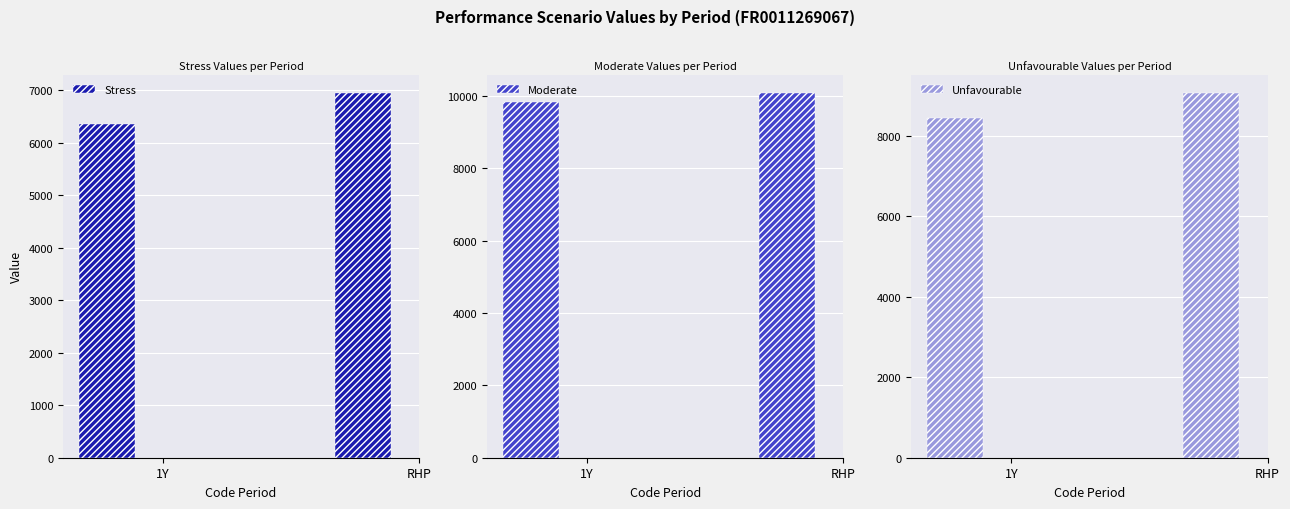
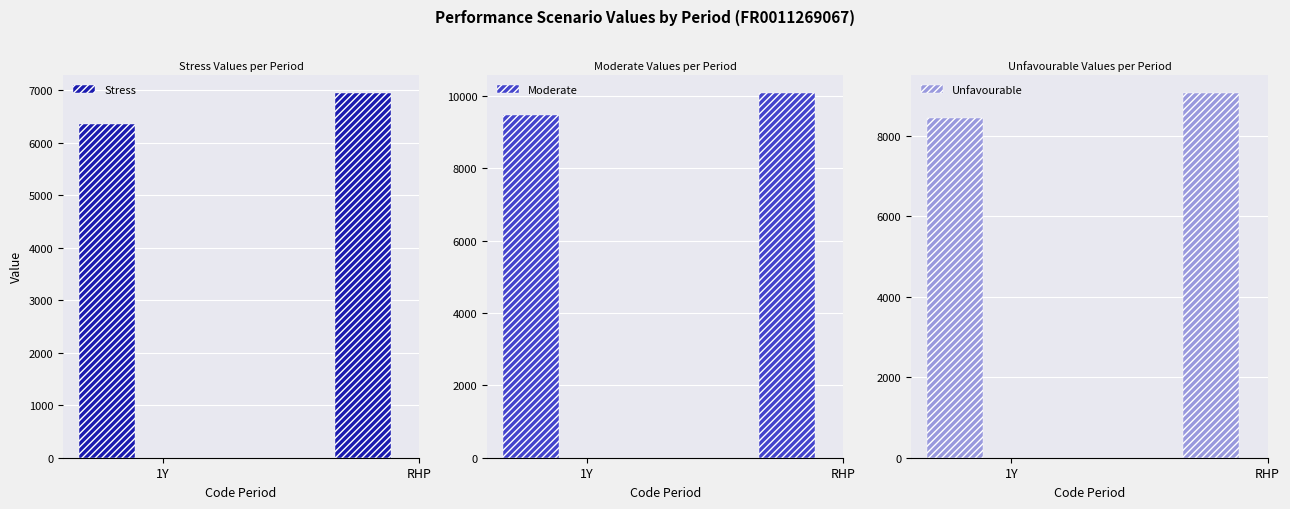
Moderate Values per Period, 1Y: 9800 -> 9500
